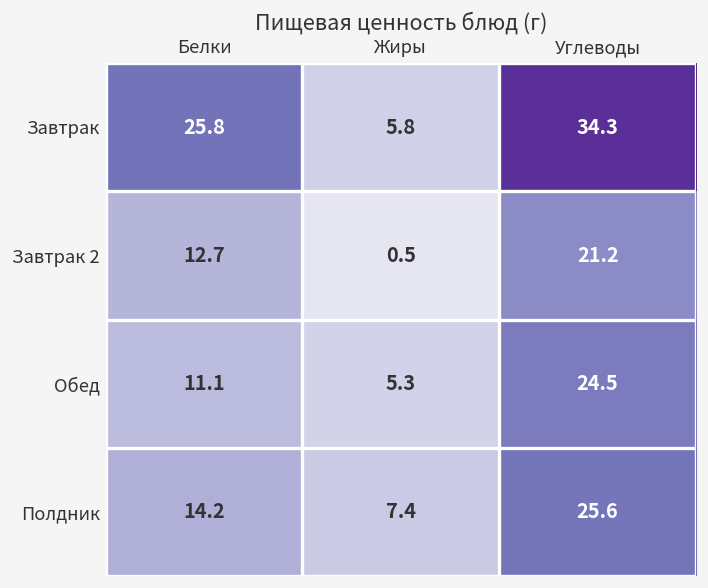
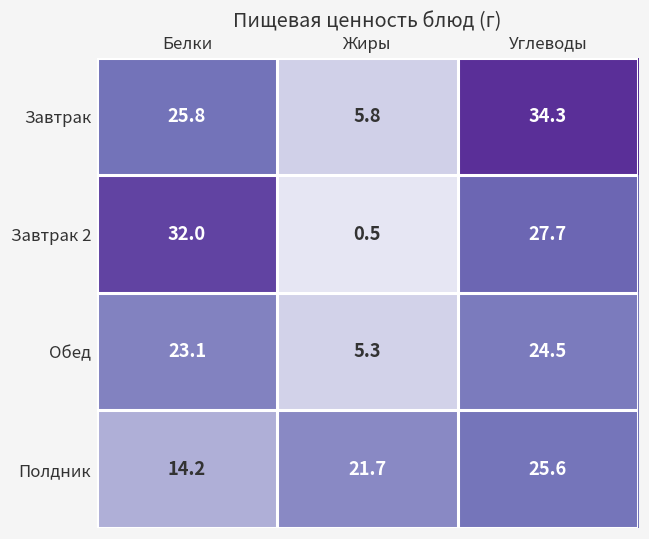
Завтрак 2, Белки: 12.7 -> 32.0
Завтрак 2, Углеводы: 21.2 -> 27.7
Обед, Белки: 11.1 -> 23.1
Полдник, Жиры: 7.4 -> 21.7
